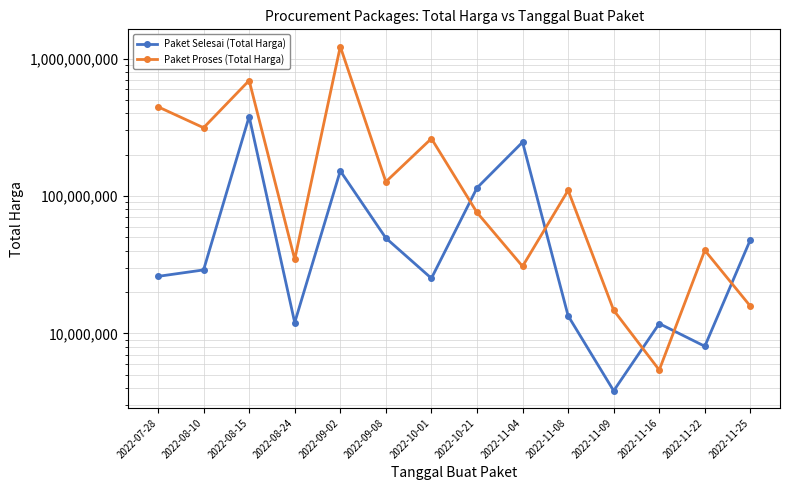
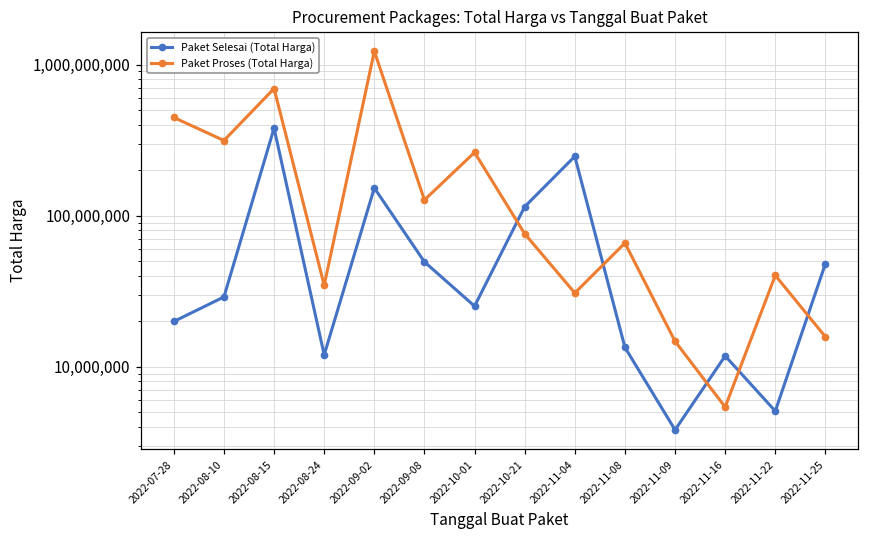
Paket Selesai (Total Harga), 2022-07-28: 26,000,000 -> 20,000,000
Paket Proses (Total Harga), 2022-11-08: 110,000,000 -> 70,000,000
Paket Selesai (Total Harga), 2022-11-22: 8,000,000 -> 5,100,000
